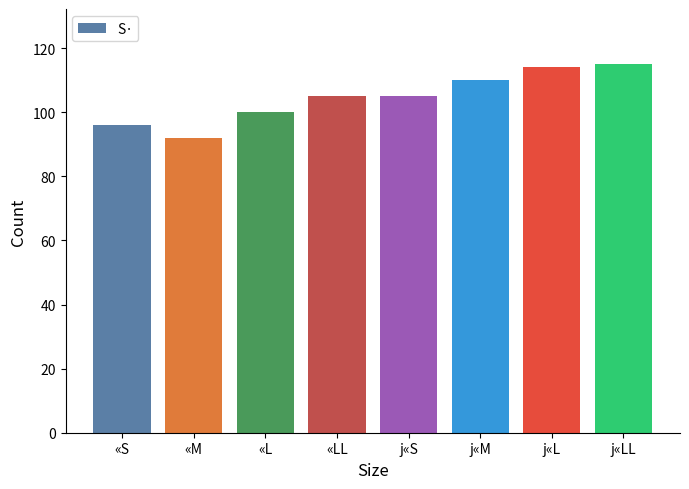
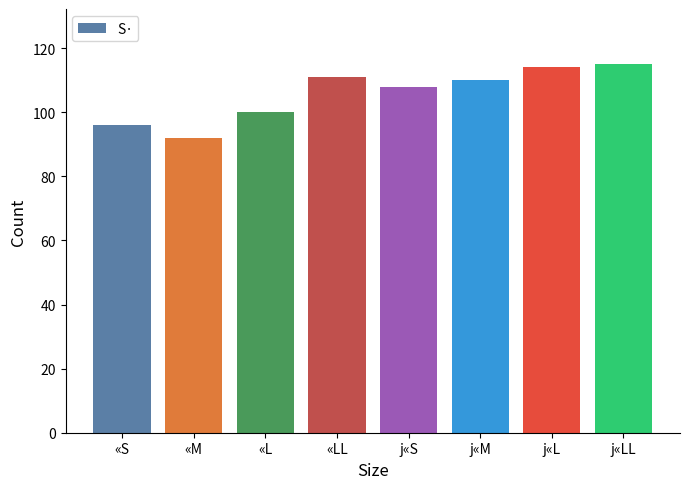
«LL: 105 -> 111
j«S: 105 -> 108
